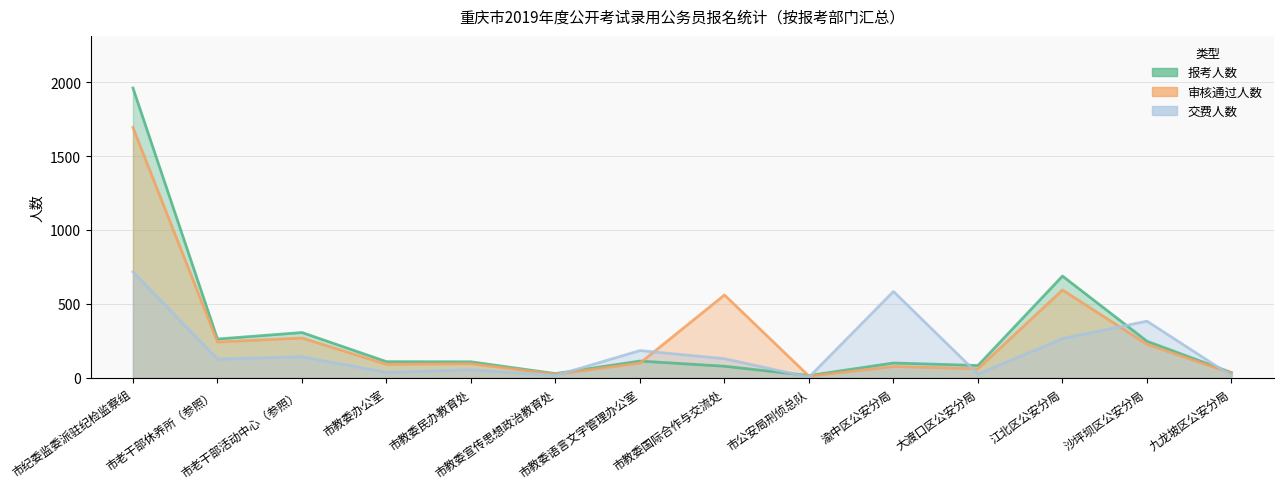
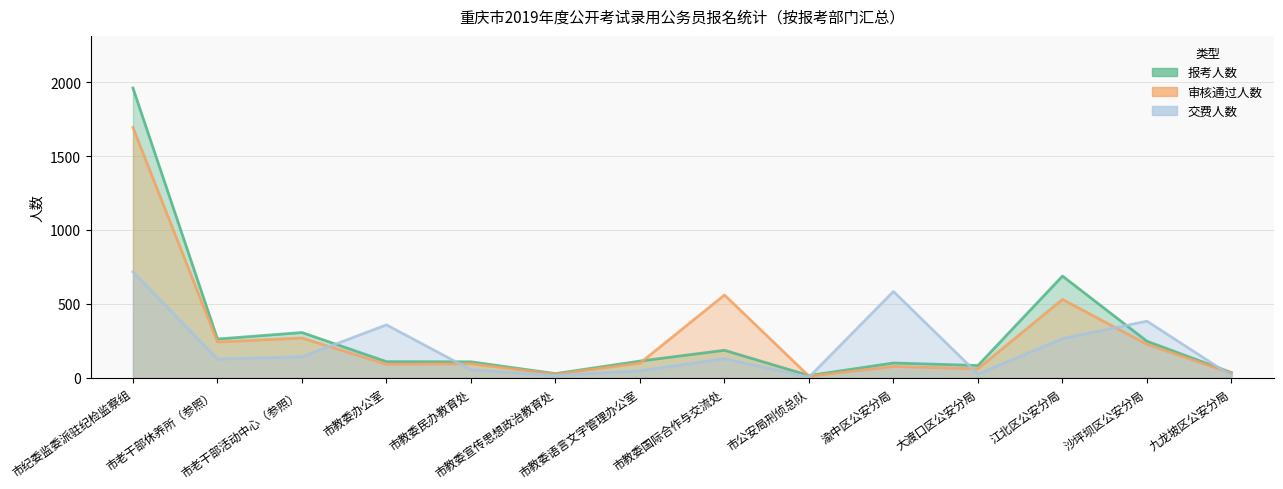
交费人数, 市教委办公室: 40 -> 360
交费人数, 市教委语言文字管理办公室: 180 -> 50
报考人数, 市教委国际合作与交流处: 80 -> 190
审核通过人数, 江北区公安分局: 590 -> 530
